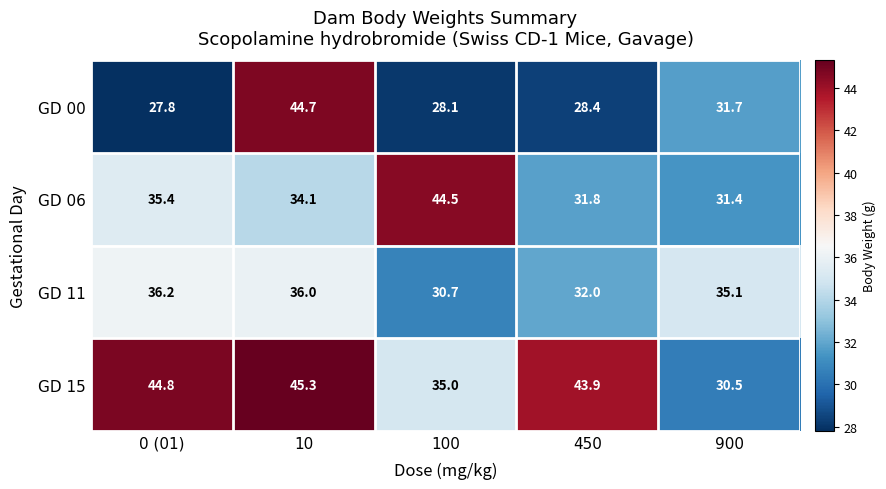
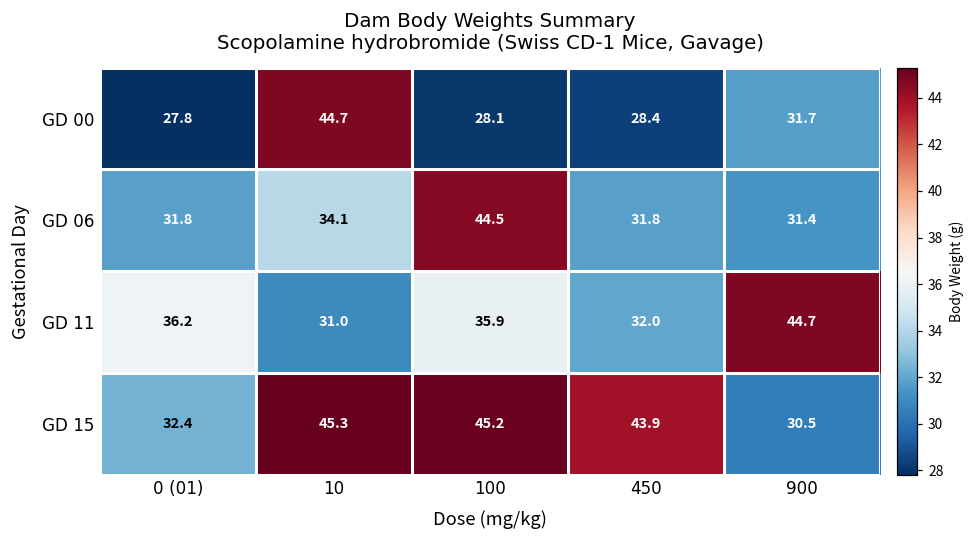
GD 06, 0 (01): 35.4 -> 31.8
GD 11, 10: 36.0 -> 31.0
GD 11, 100: 30.7 -> 35.9
GD 11, 900: 35.1 -> 44.7
GD 15, 0 (01): 44.8 -> 32.4
GD 15, 100: 35.0 -> 45.2
